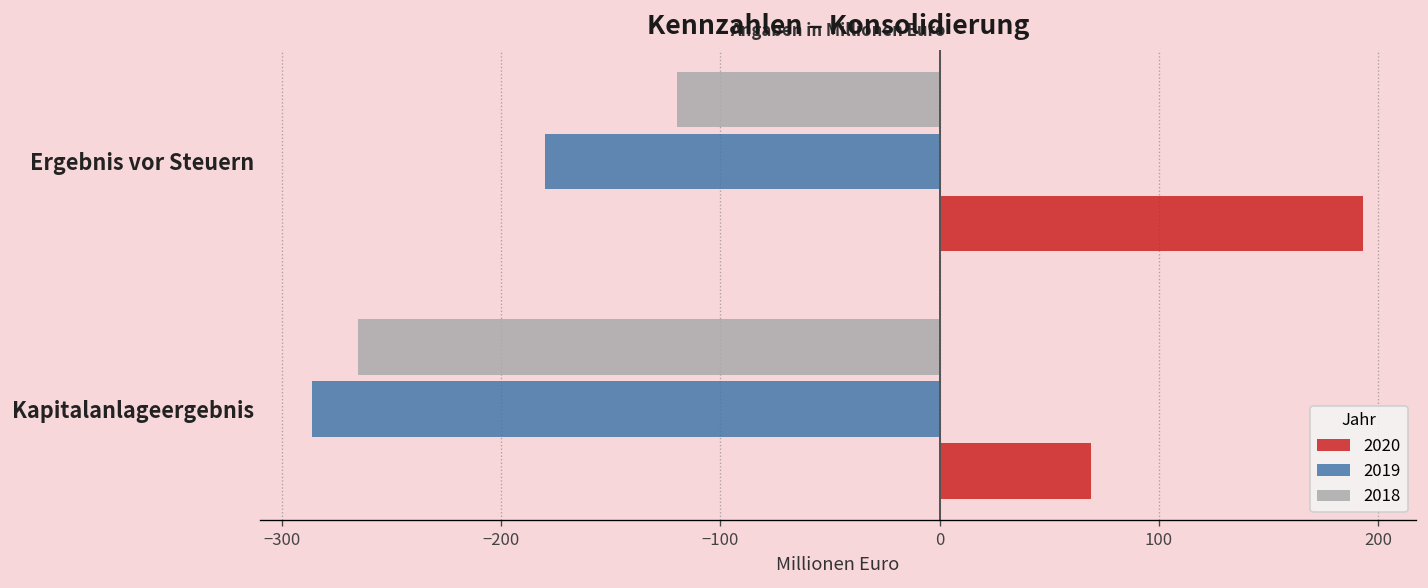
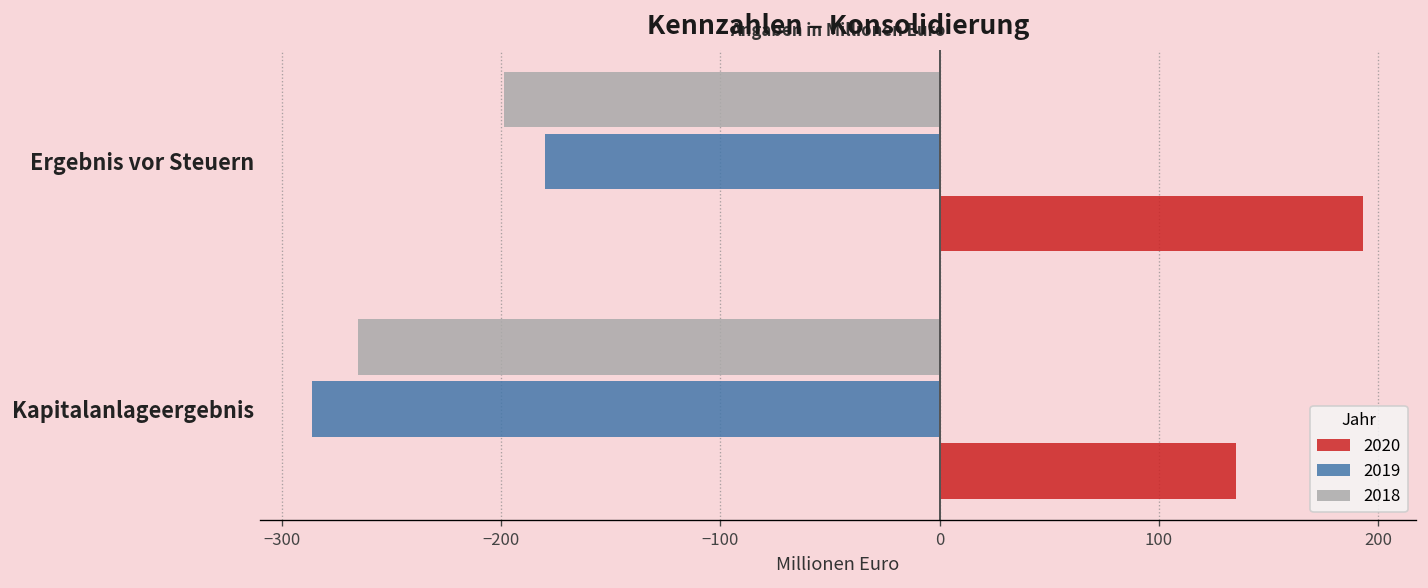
2018, Ergebnis vor Steuern: -120 -> -199
2020, Kapitalanlageergebnis: 69 -> 135
